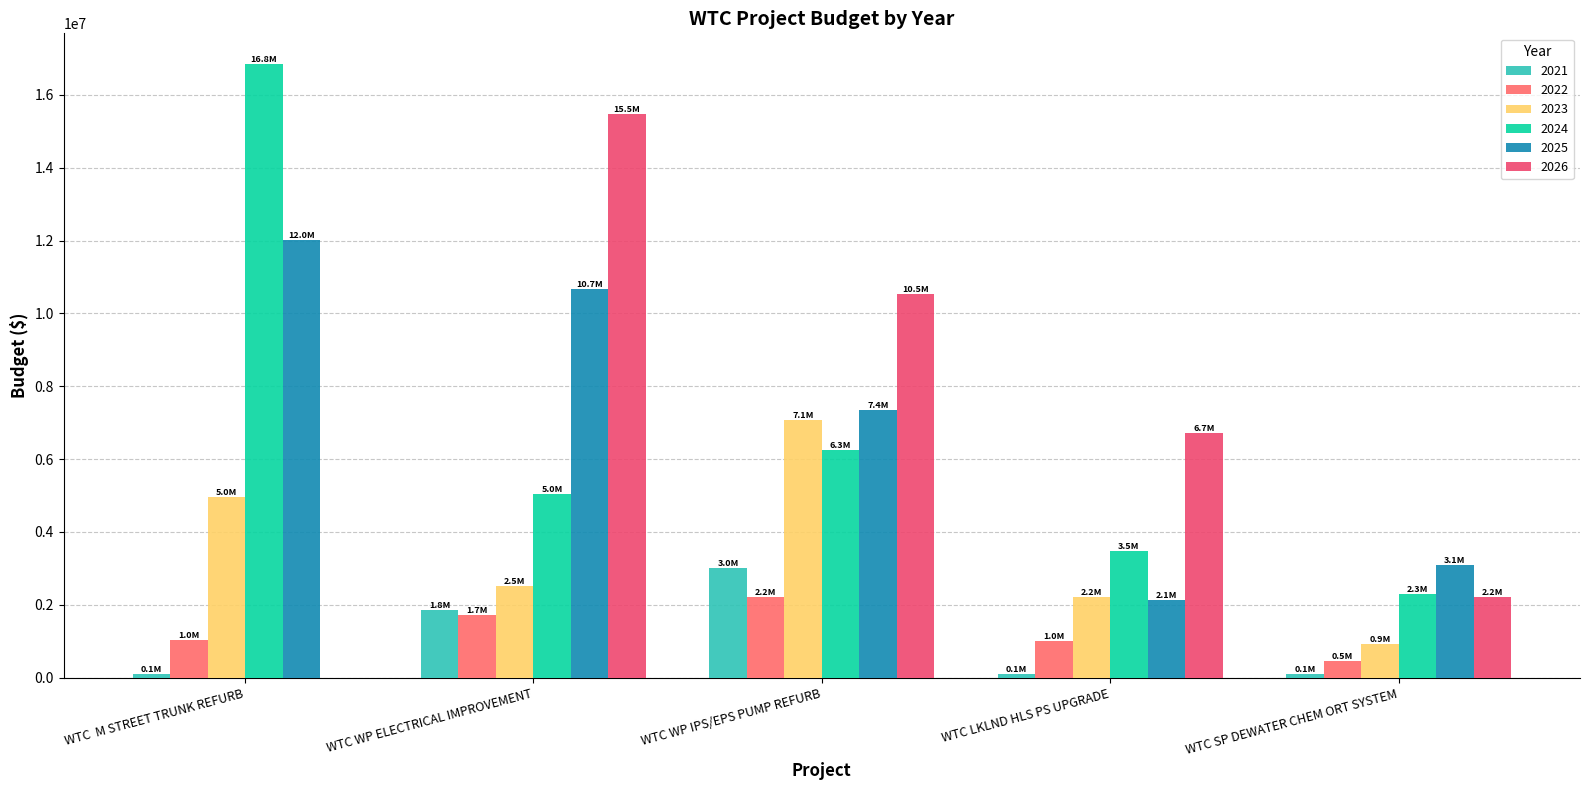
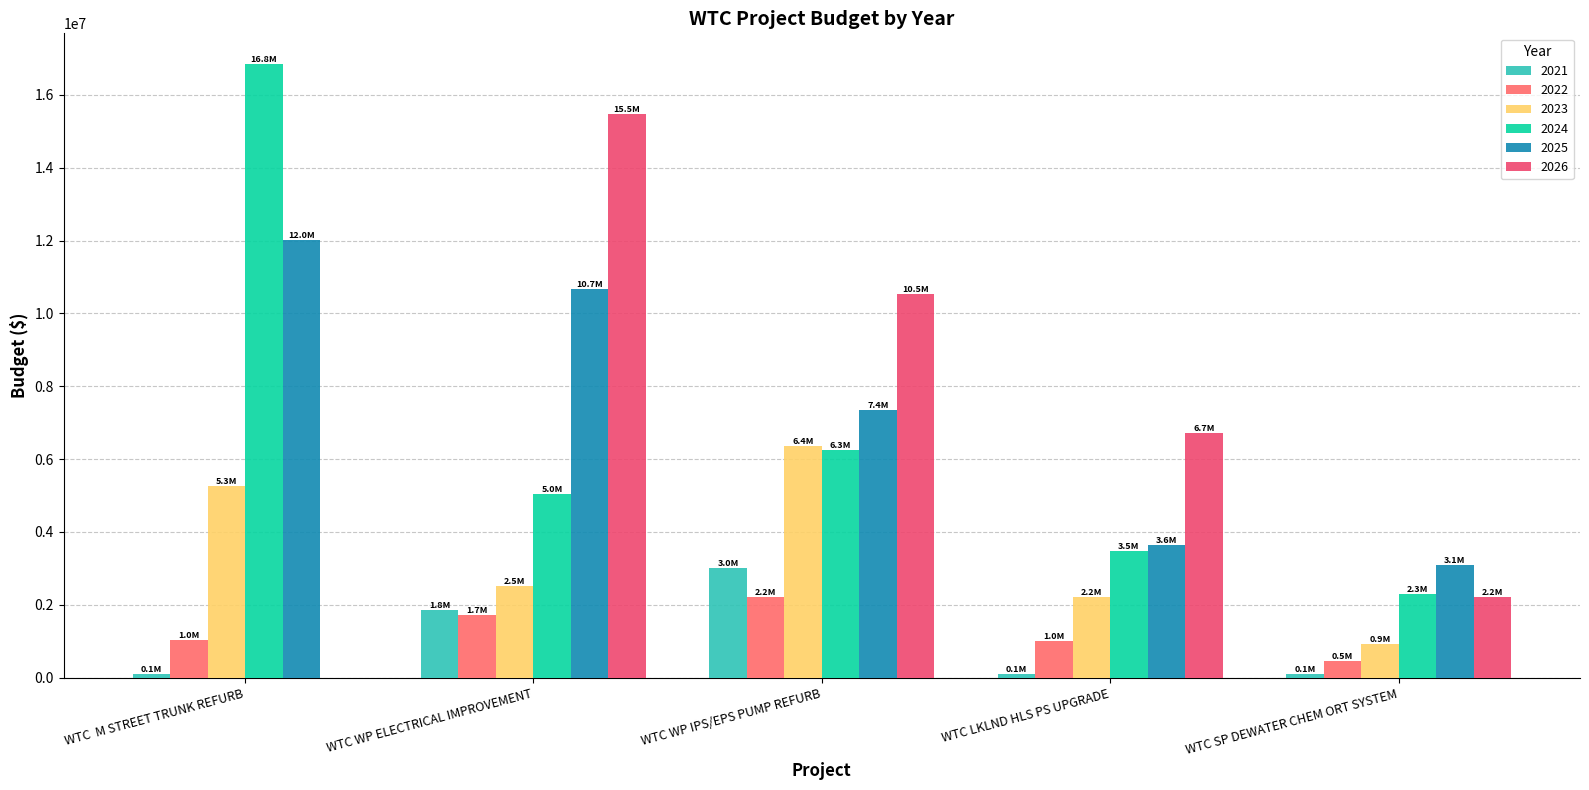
2023, WTC M STREET TRUNK REFURB: 5.0M -> 5.3M
2023, WTC WP IPS/EPS PUMP REFURB: 7.1M -> 6.4M
2025, WTC LKLND HLS PS UPGRADE: 2.1M -> 3.6M
